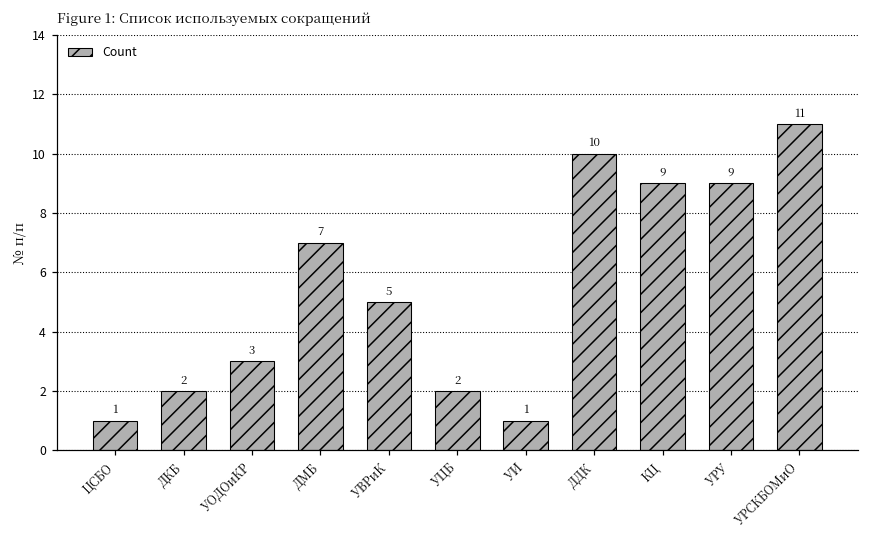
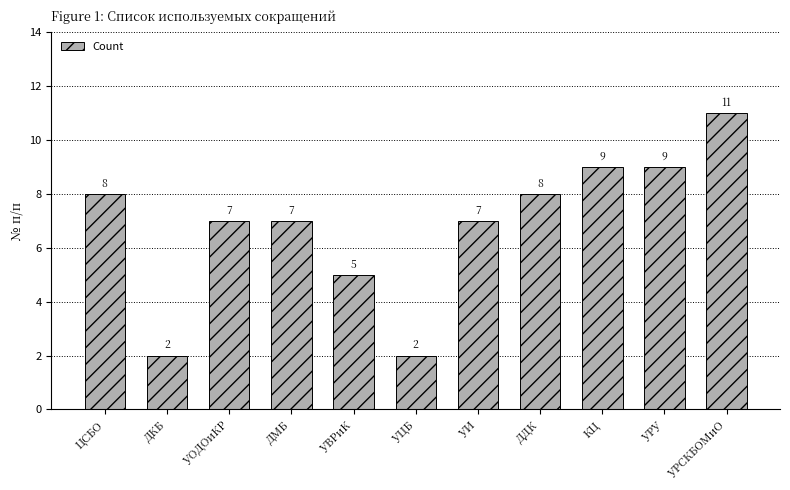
ЦСБО: 1 -> 8
УОДОиКР: 3 -> 7
УИ: 1 -> 7
ДДК: 10 -> 8
